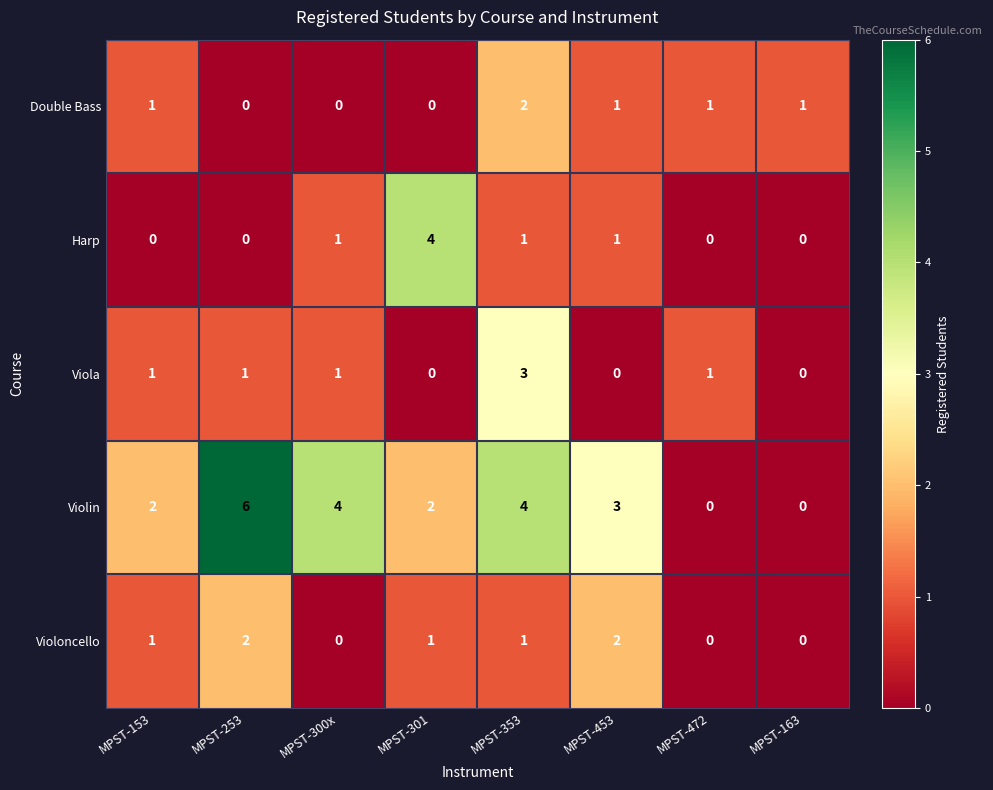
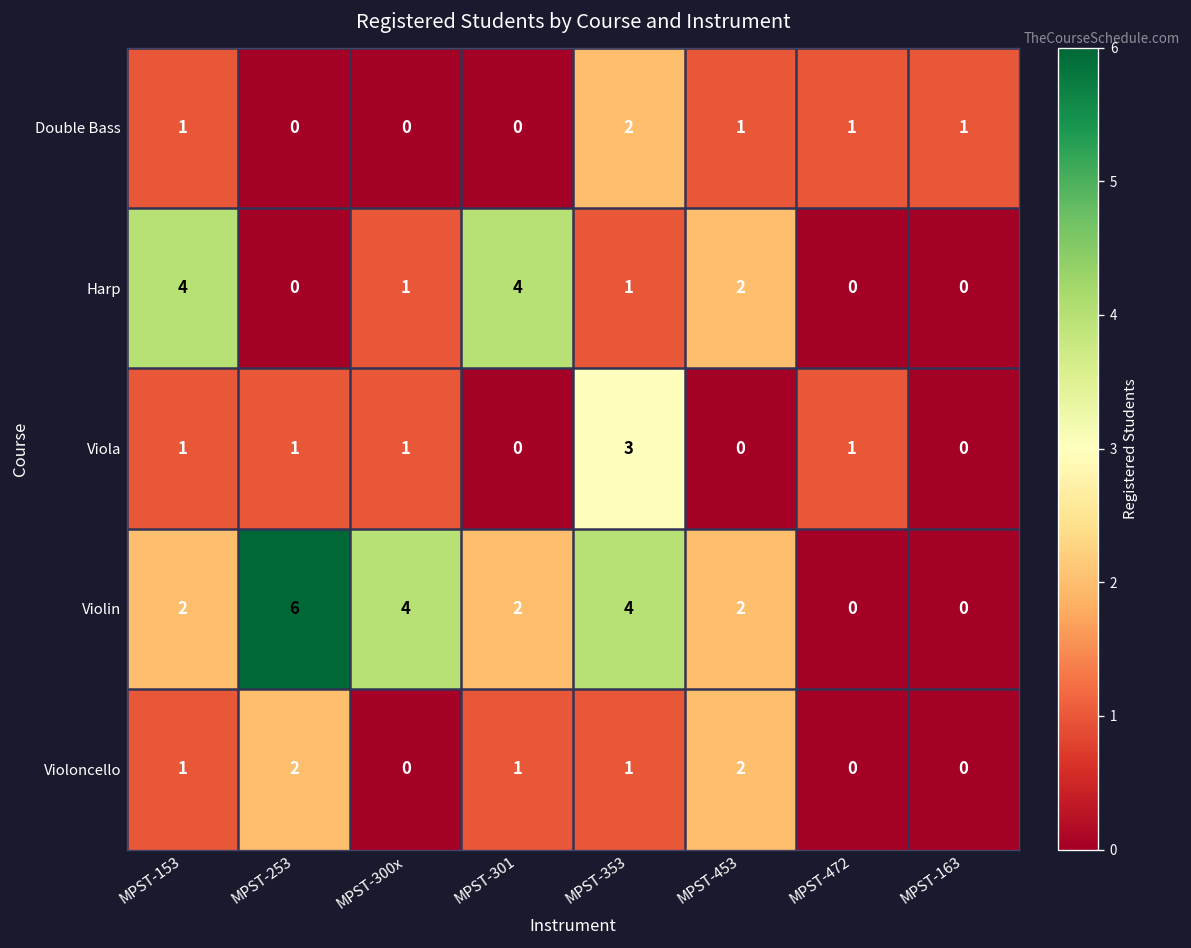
Harp, MPST-153: 0 -> 4
Harp, MPST-453: 1 -> 2
Violin, MPST-453: 3 -> 2
